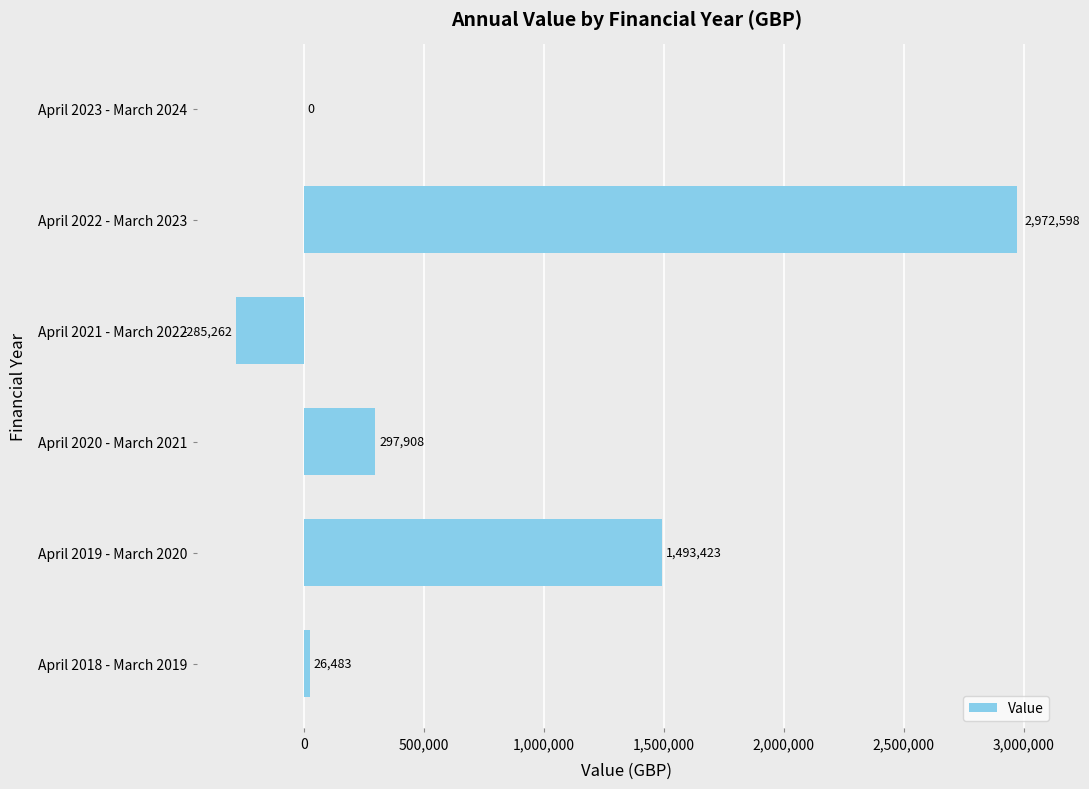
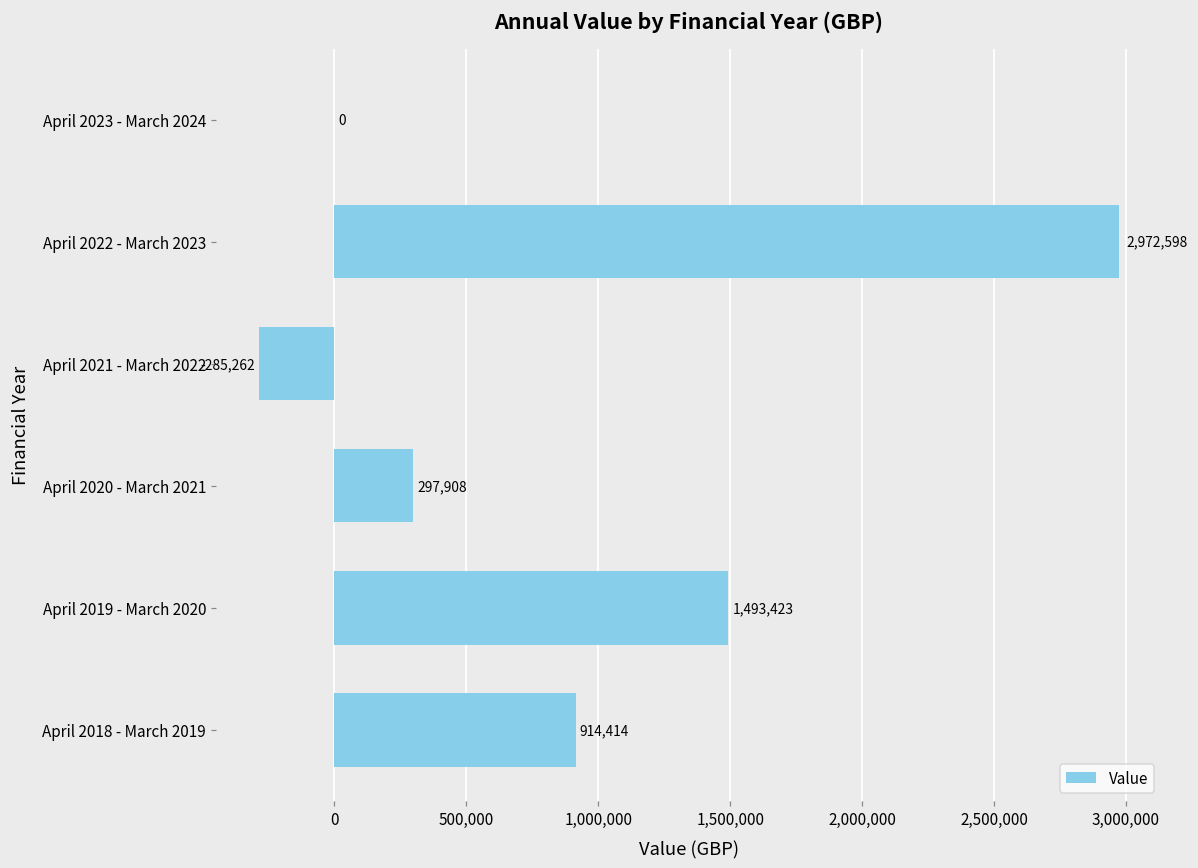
April 2018 - March 2019: 26,483 -> 914,414
